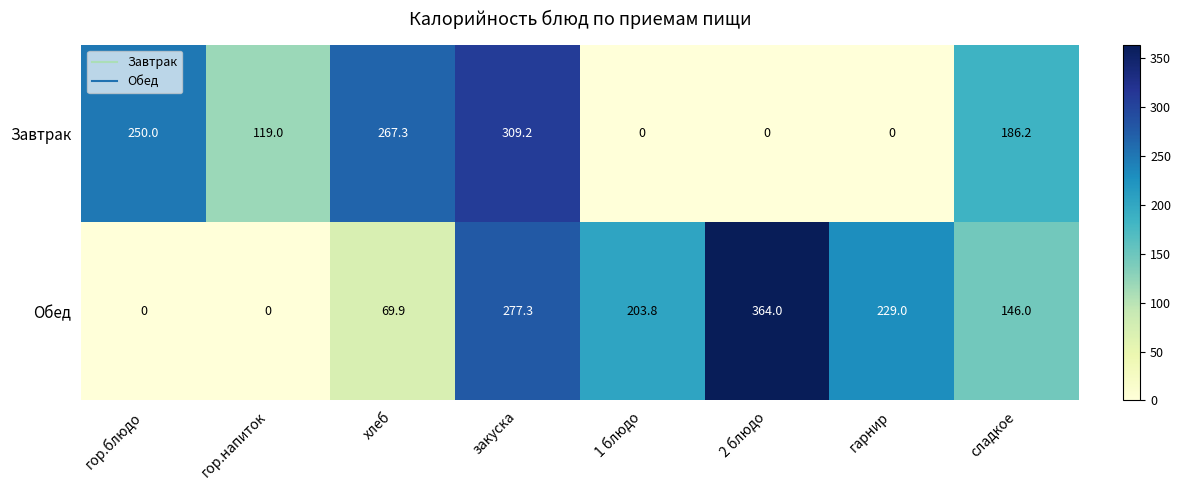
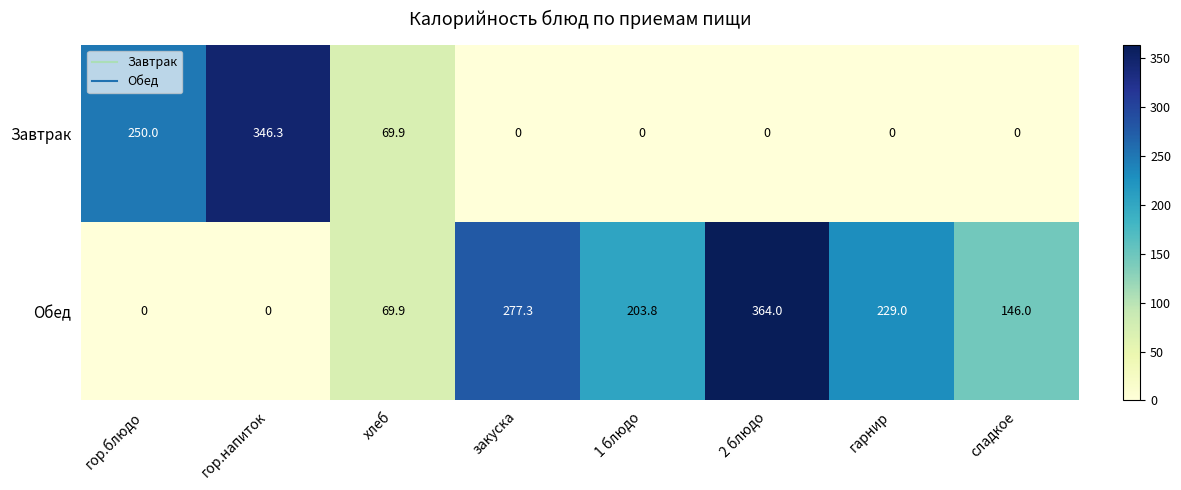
Завтрак, гор.напиток: 119.0 -> 346.3
Завтрак, хлеб: 267.3 -> 69.9
Завтрак, закуска: 309.2 -> 0
Завтрак, сладкое: 186.2 -> 0
